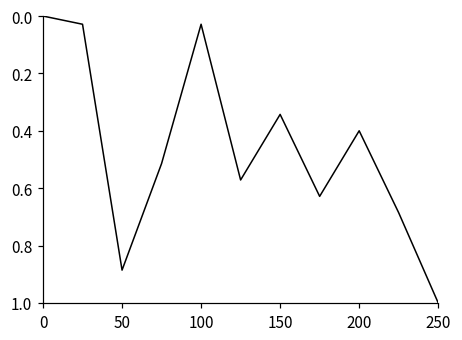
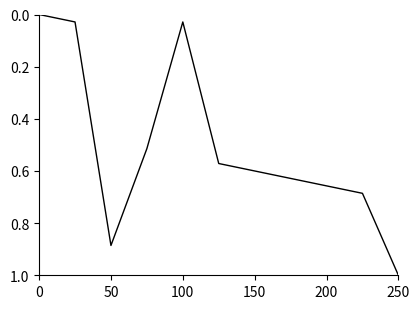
150: 0.34 -> 0.60
200: 0.40 -> 0.66
